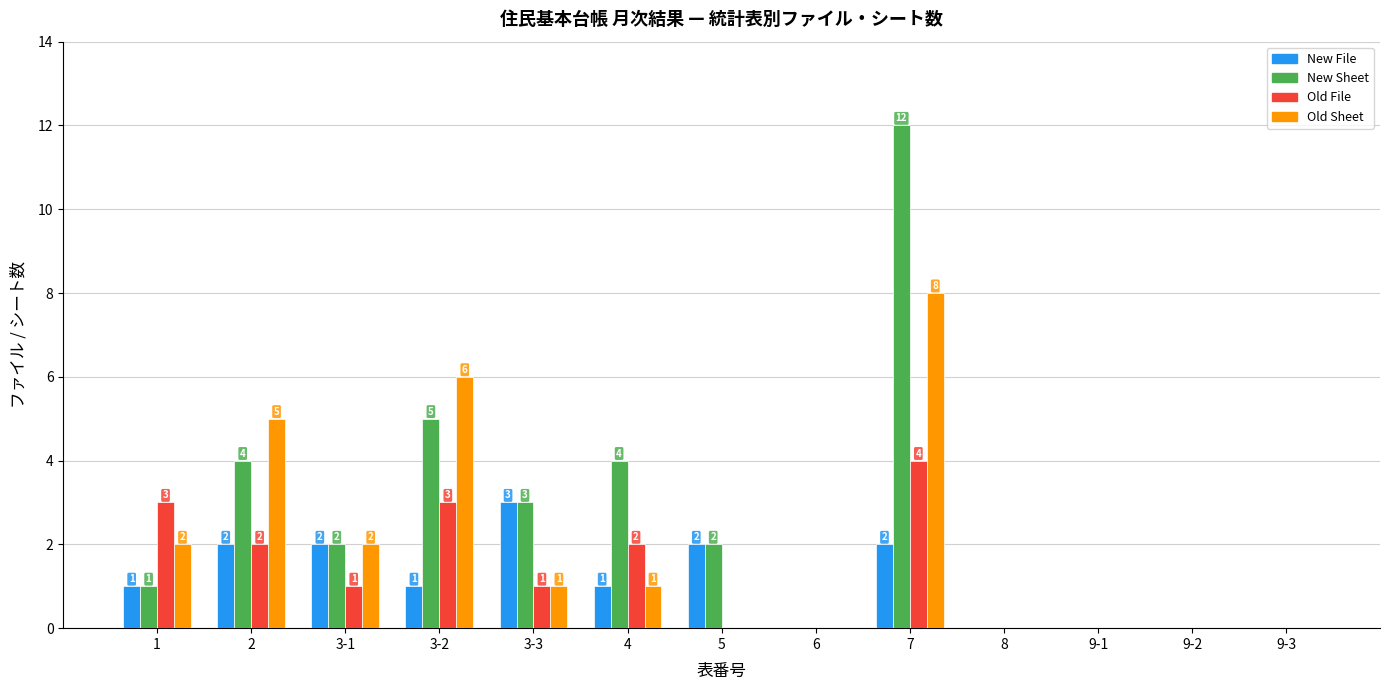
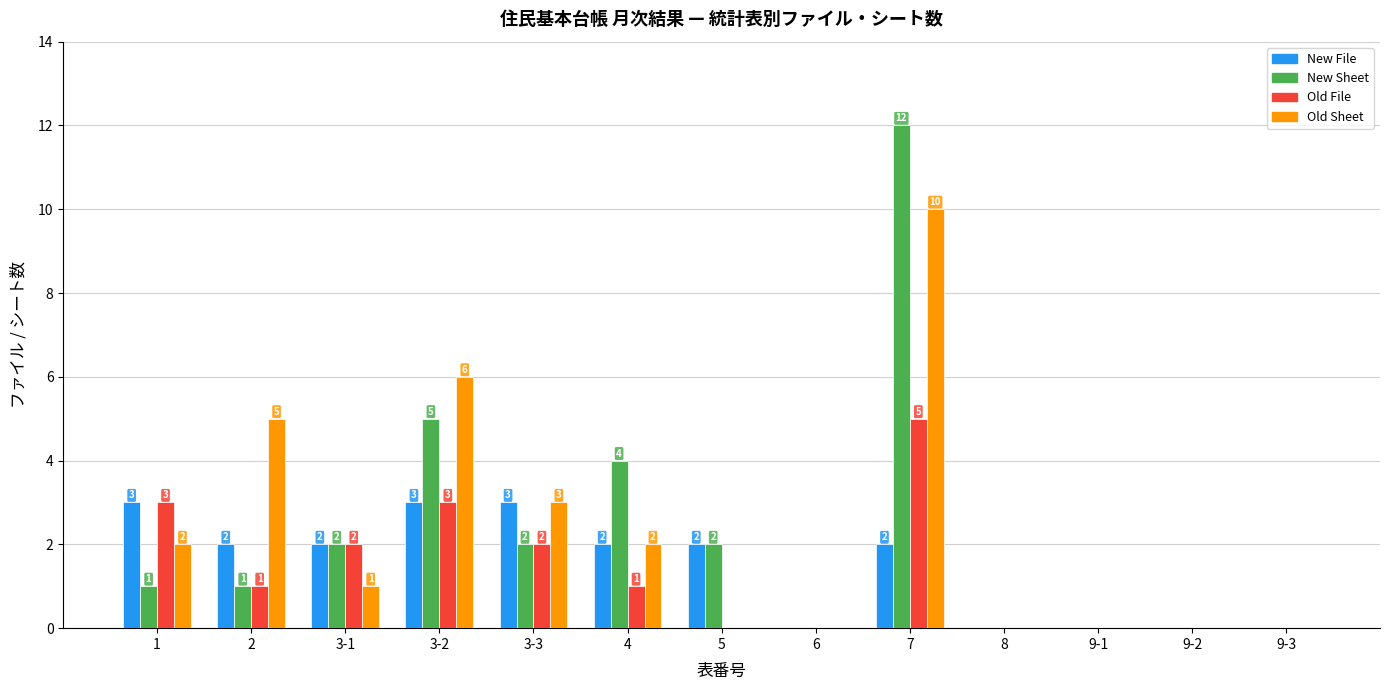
New File, 1: 1 -> 3
New Sheet, 2: 4 -> 1
Old File, 2: 2 -> 1
Old File, 3-1: 1 -> 2
Old Sheet, 3-1: 2 -> 1
New File, 3-2: 1 -> 3
New Sheet, 3-3: 3 -> 2
Old File, 3-3: 1 -> 2
Old Sheet, 3-3: 1 -> 3
New File, 4: 1 -> 2
Old File, 4: 2 -> 1
Old Sheet, 4: 1 -> 2
Old File, 7: 4 -> 5
Old Sheet, 7: 8 -> 10
